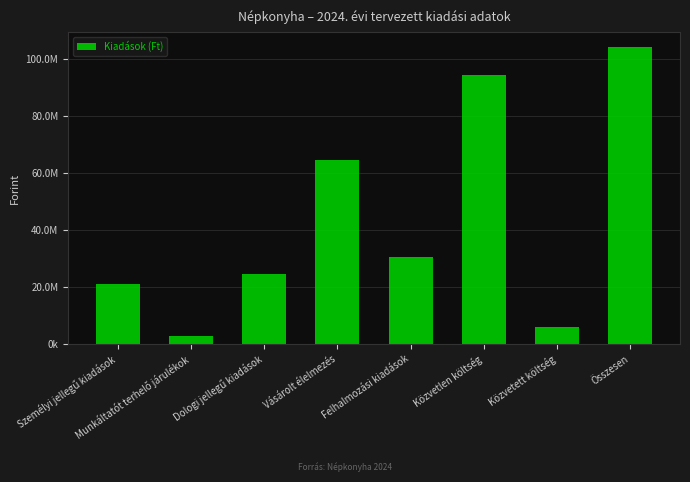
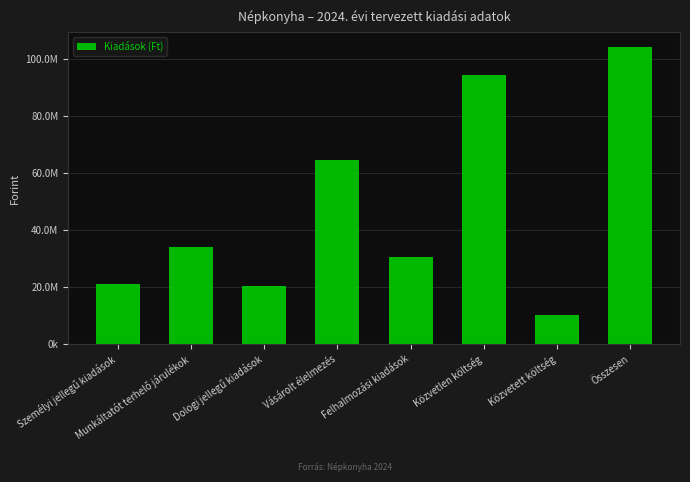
Munkáltatót terhelő járulékok: 3000000 -> 34000000
Dologi jellegű kiadások: 24000000 -> 20000000
Közvetett költség: 6000000 -> 10000000
